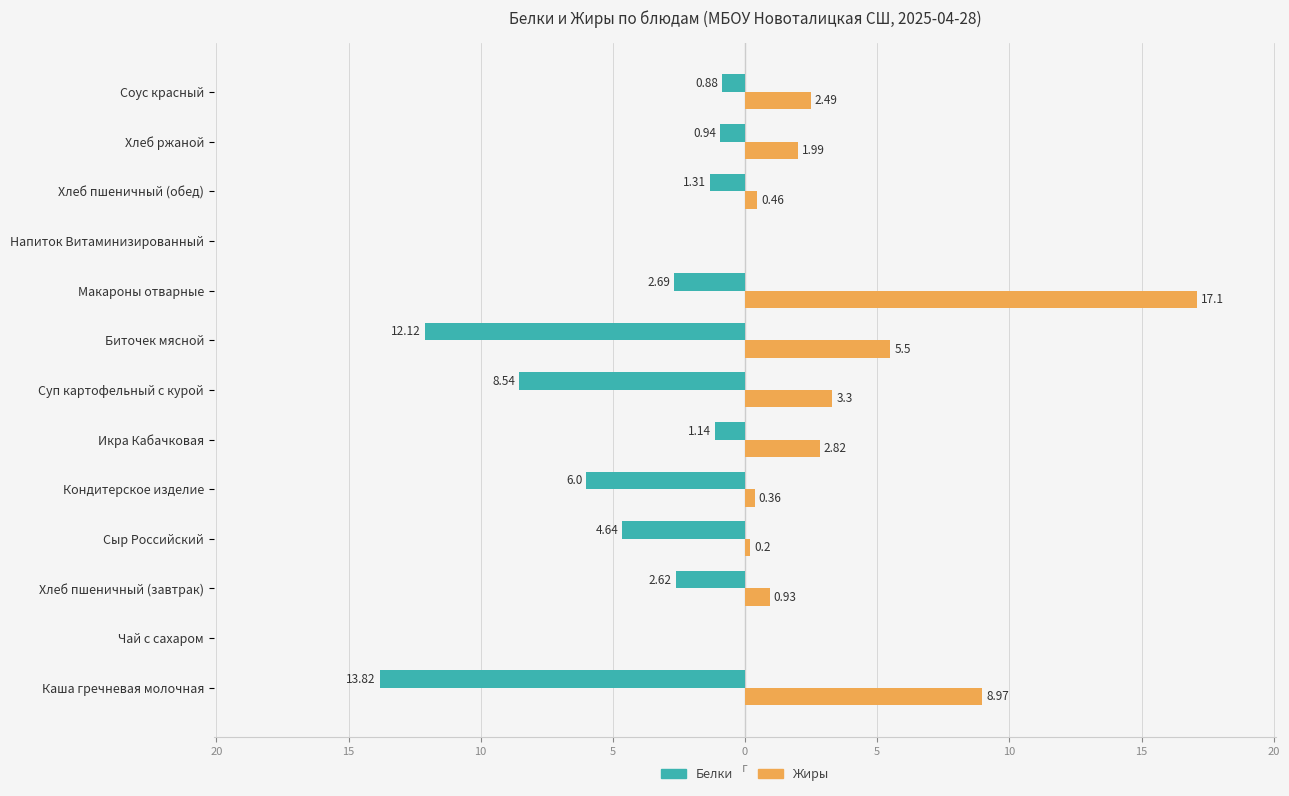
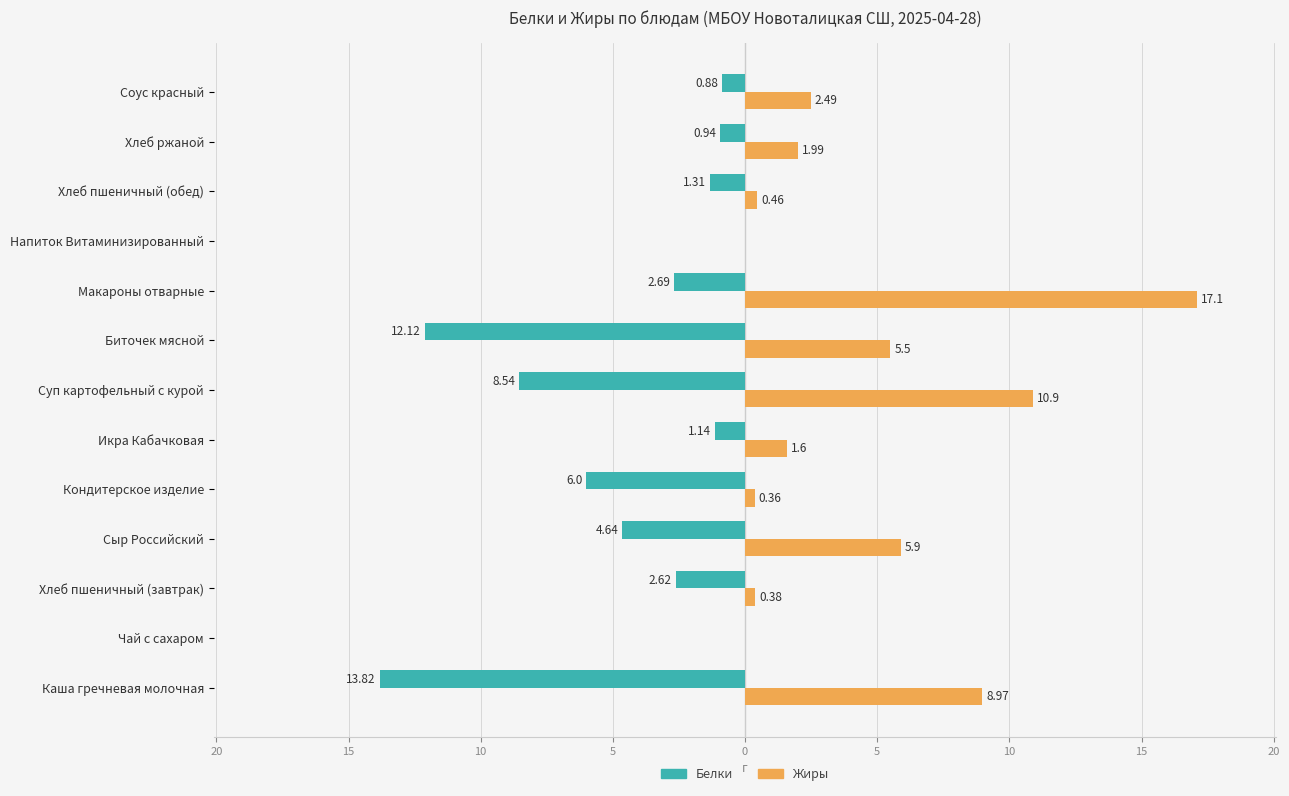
Жиры, Суп картофельный с курой: 3.3 -> 10.9
Жиры, Икра Кабачковая: 2.82 -> 1.6
Жиры, Сыр Российский: 0.2 -> 5.9
Жиры, Хлеб пшеничный (завтрак): 0.93 -> 0.38
